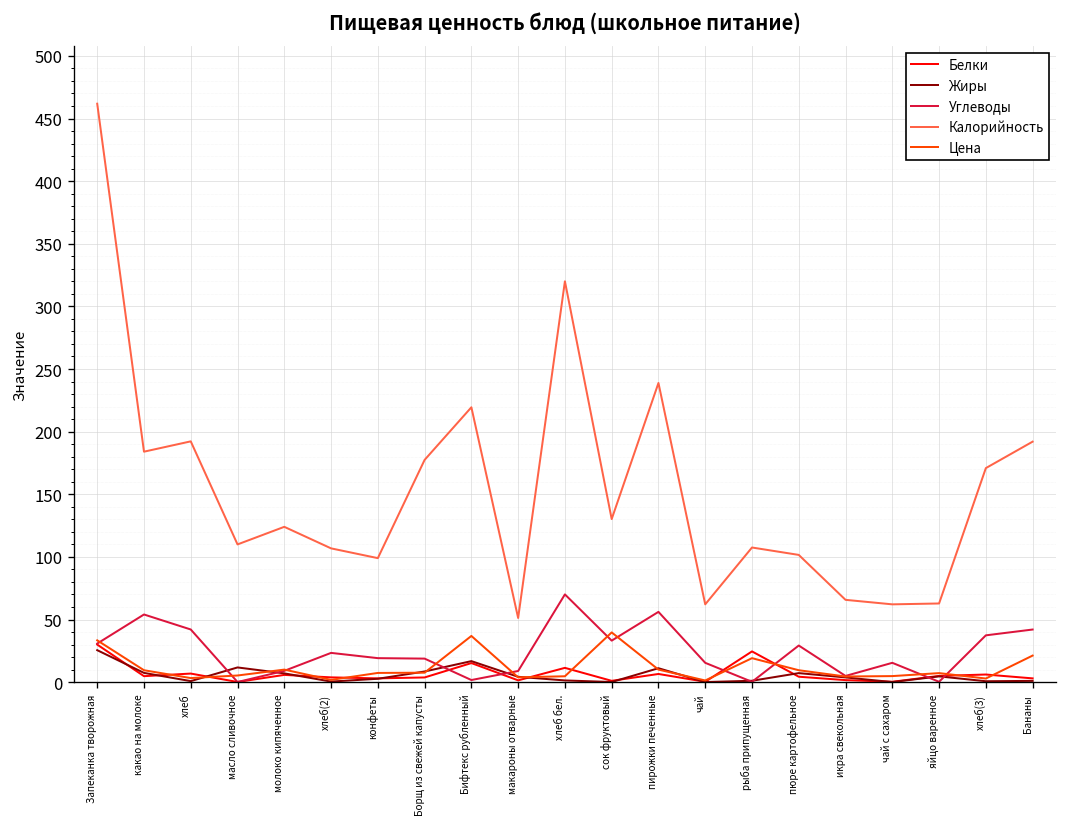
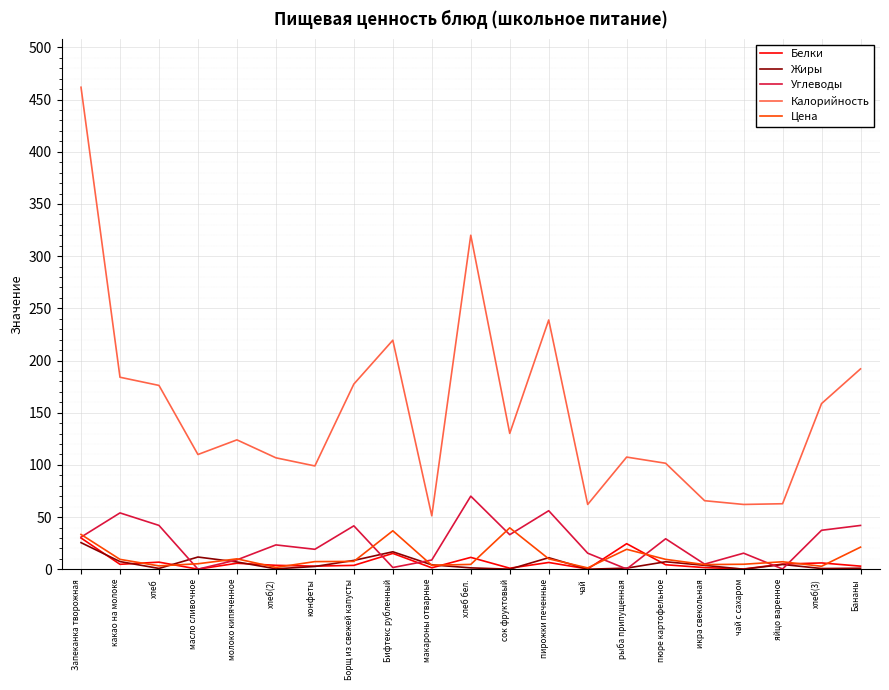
Калорийность, хлеб: 192 -> 176
Углеводы, Борщ из свежей капусты: 19 -> 42
Калорийность, хлеб(3): 171 -> 159
